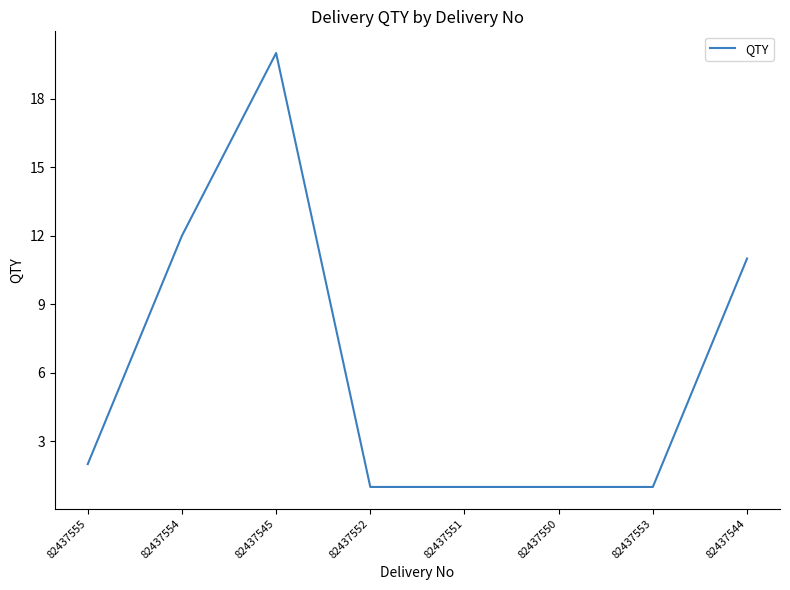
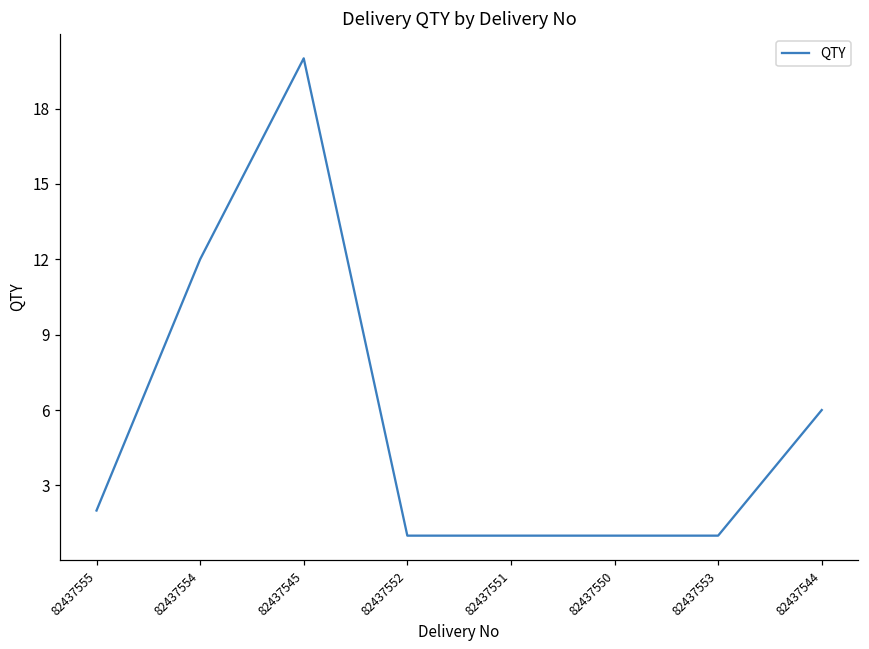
82437544: 11 -> 6
